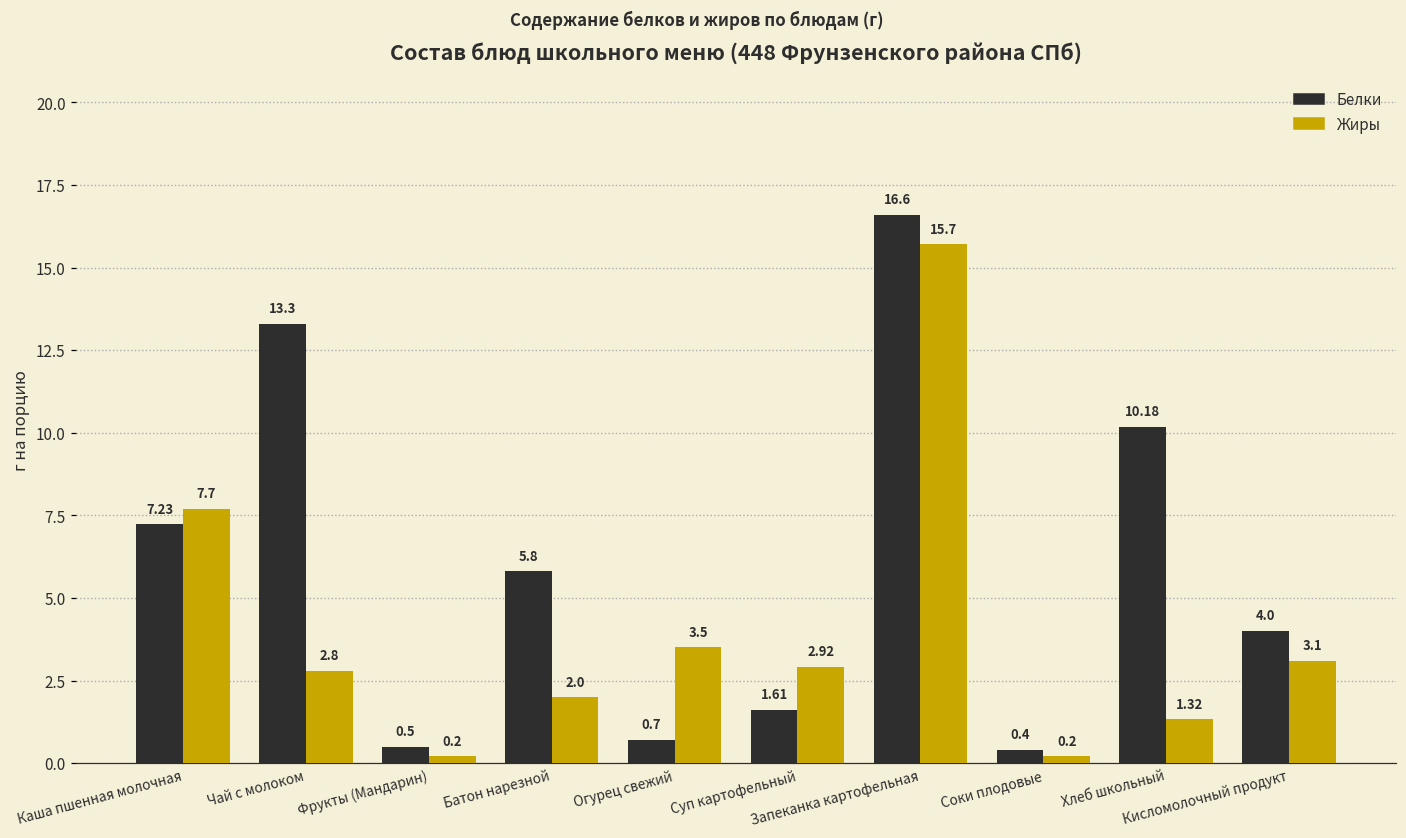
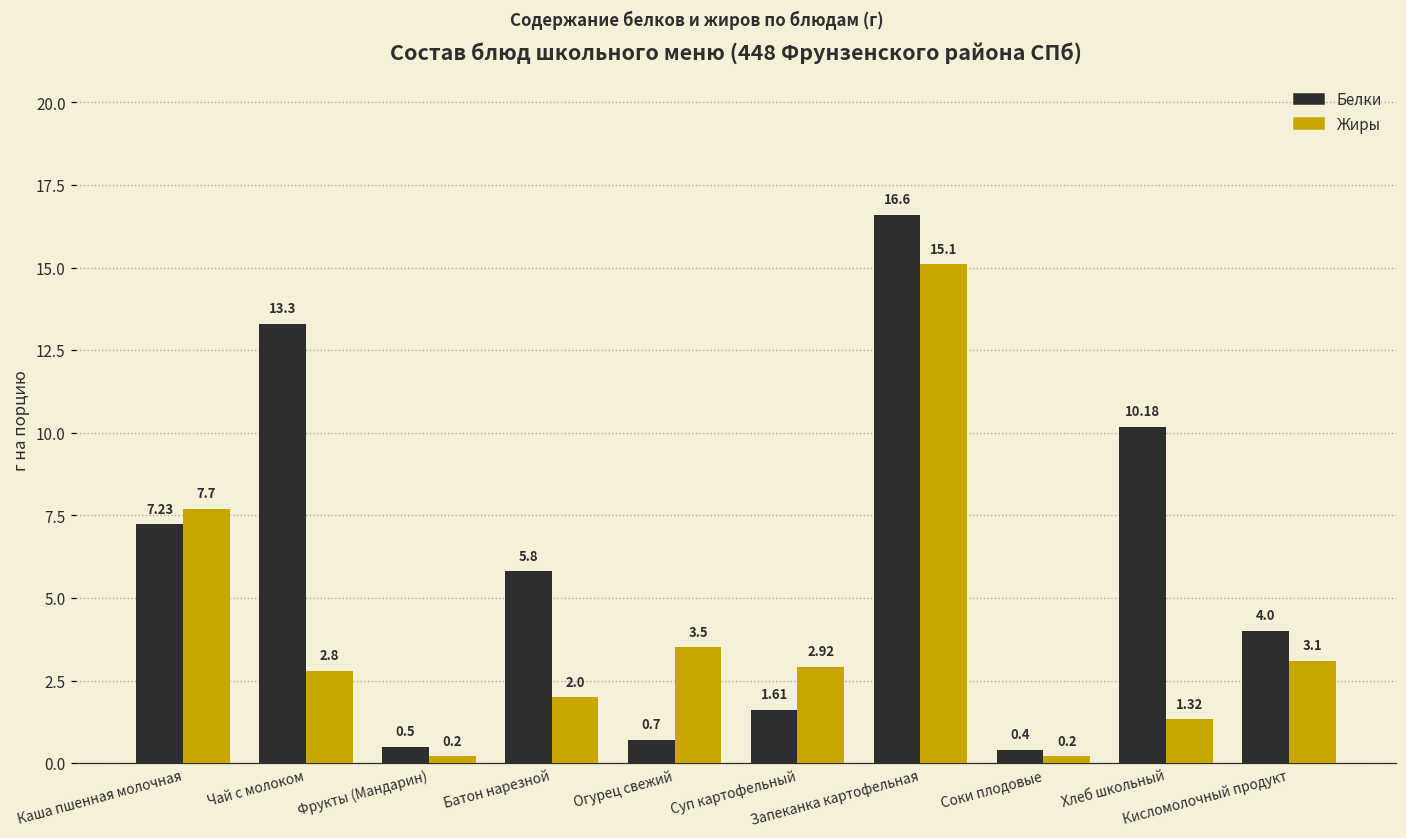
Жиры, Запеканка картофельная: 15.7 -> 15.1
